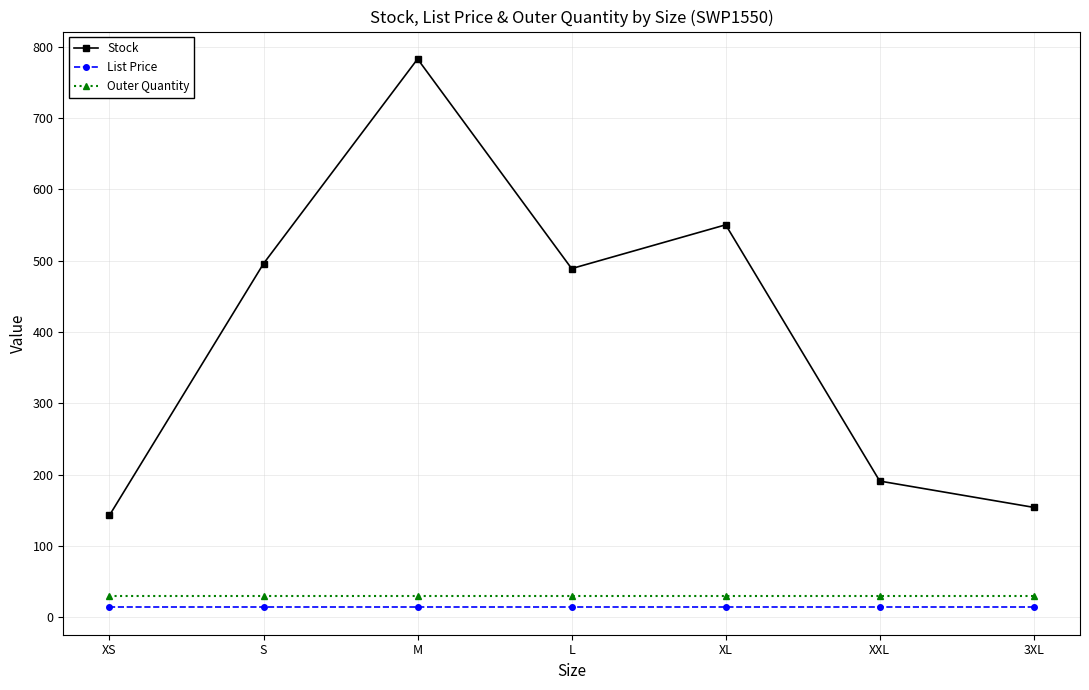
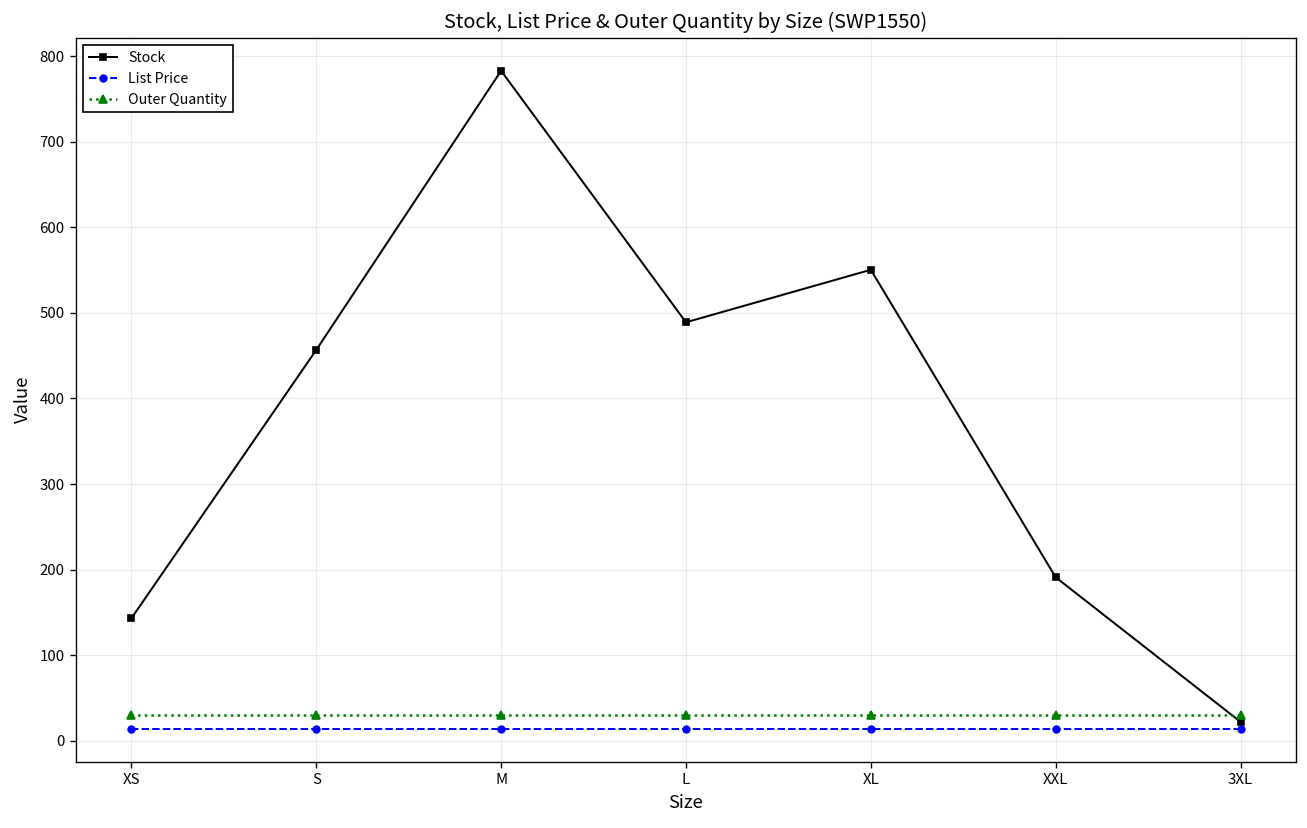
Stock, S: 500 -> 460
Stock, 3XL: 150 -> 20
